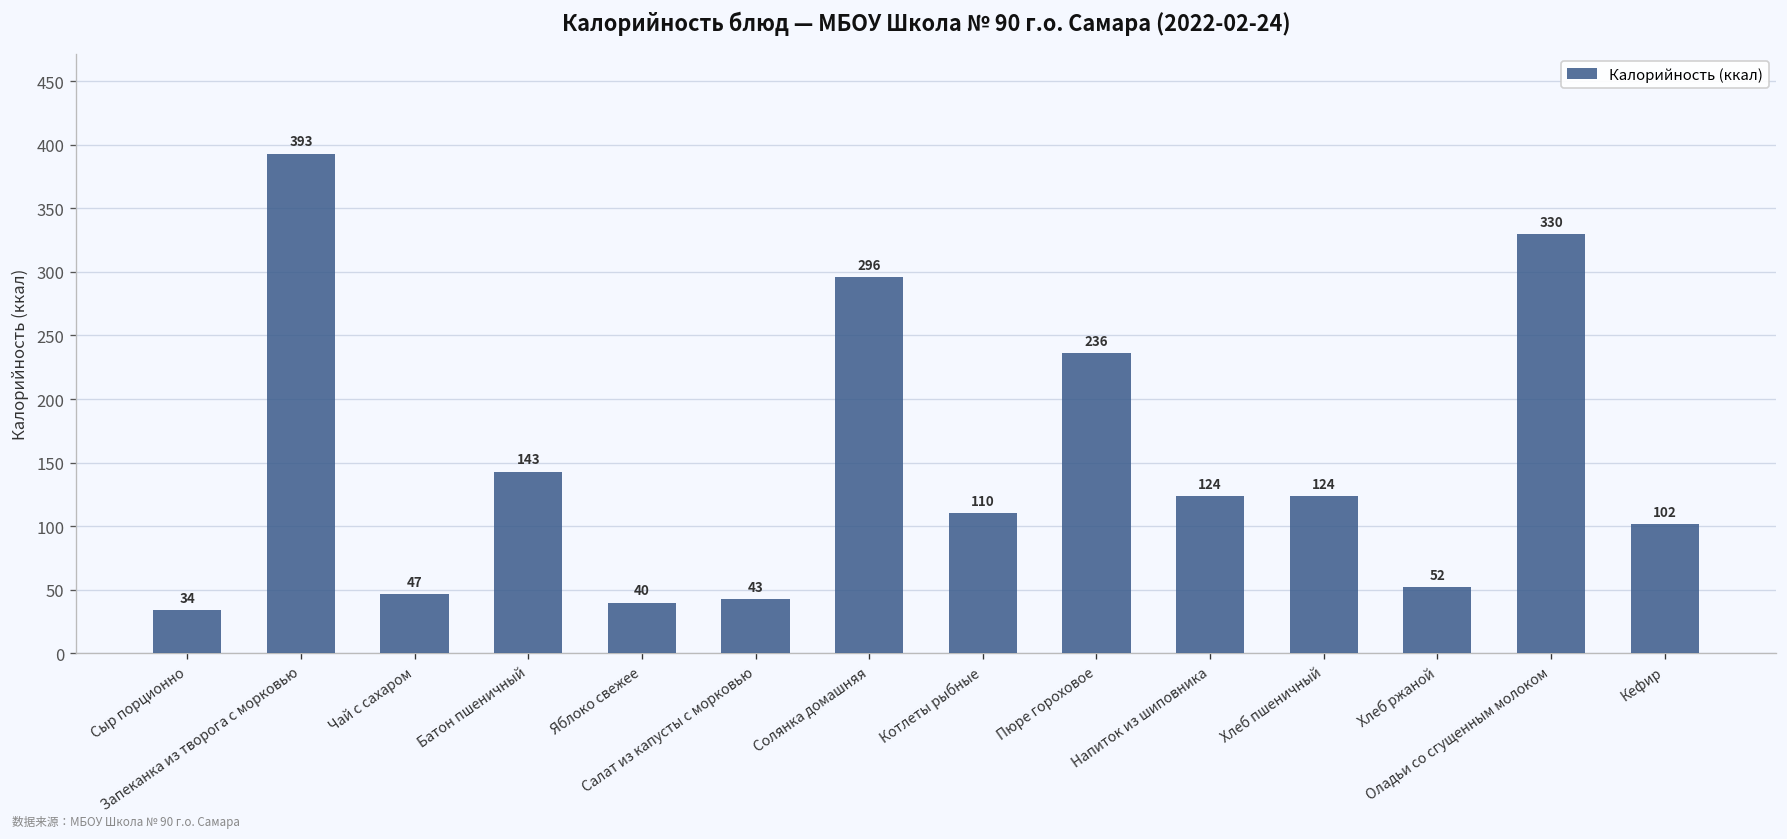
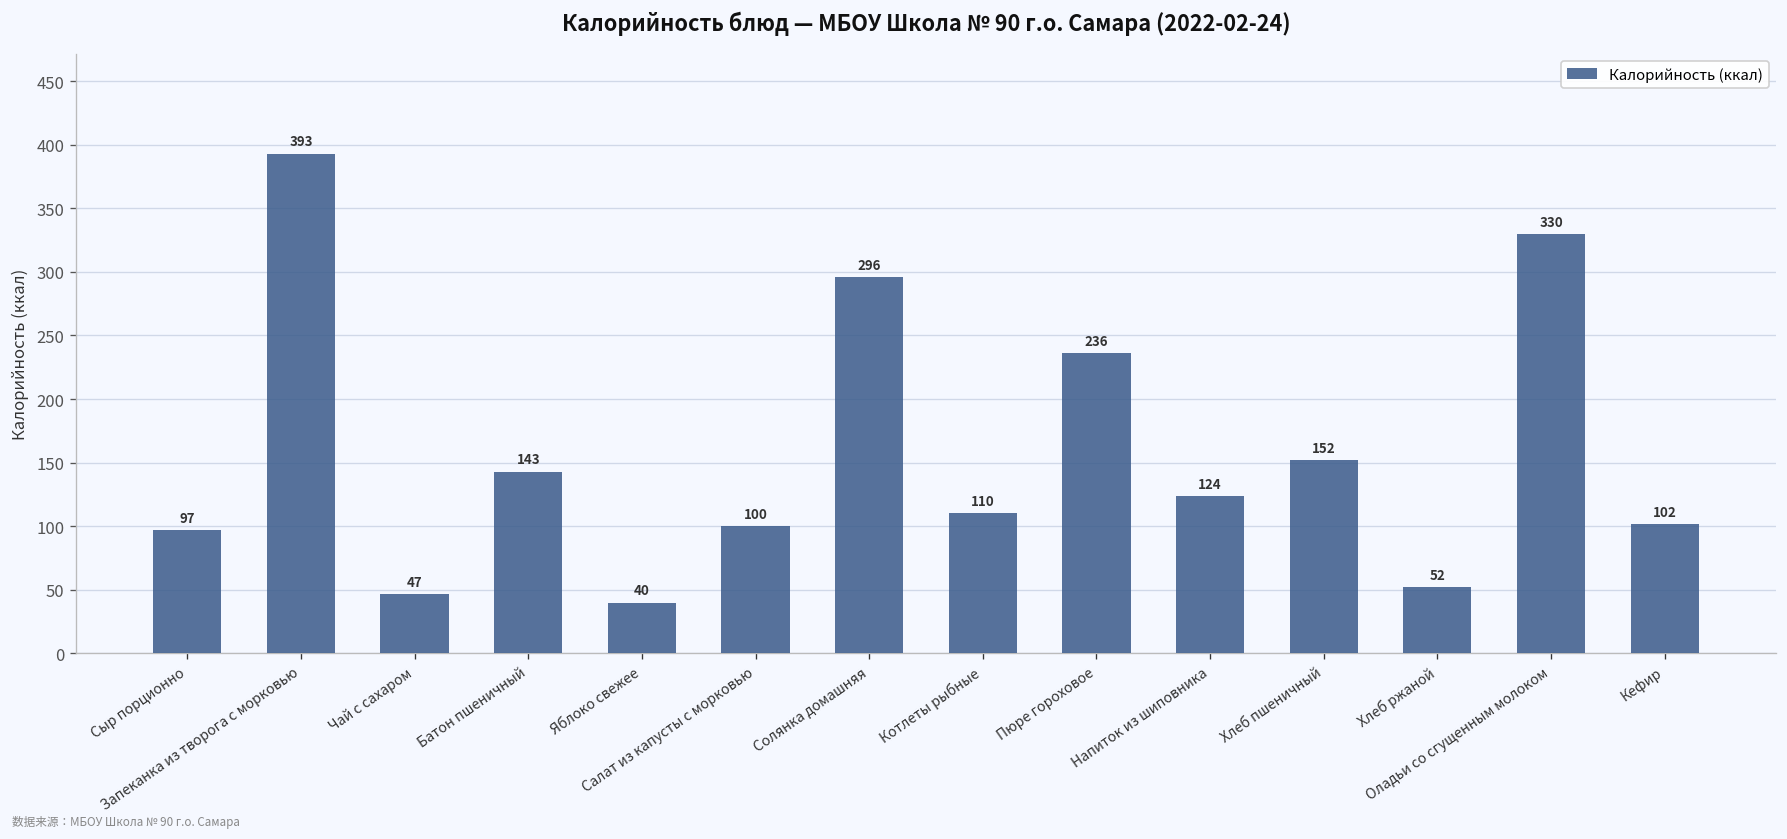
Сыр порционно: 34 -> 97
Салат из капусты с морковью: 43 -> 100
Хлеб пшеничный: 124 -> 152
